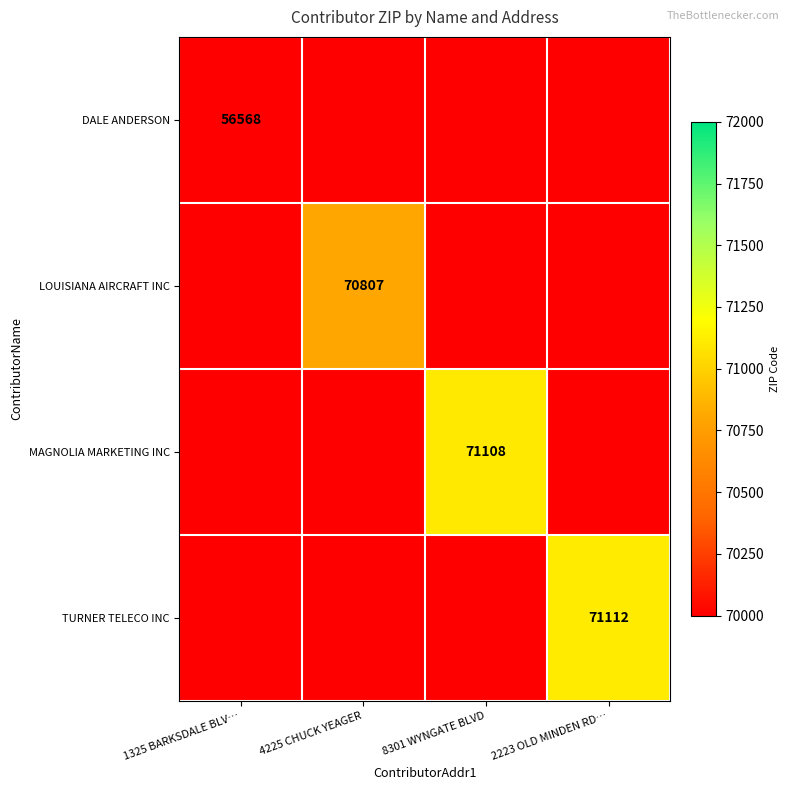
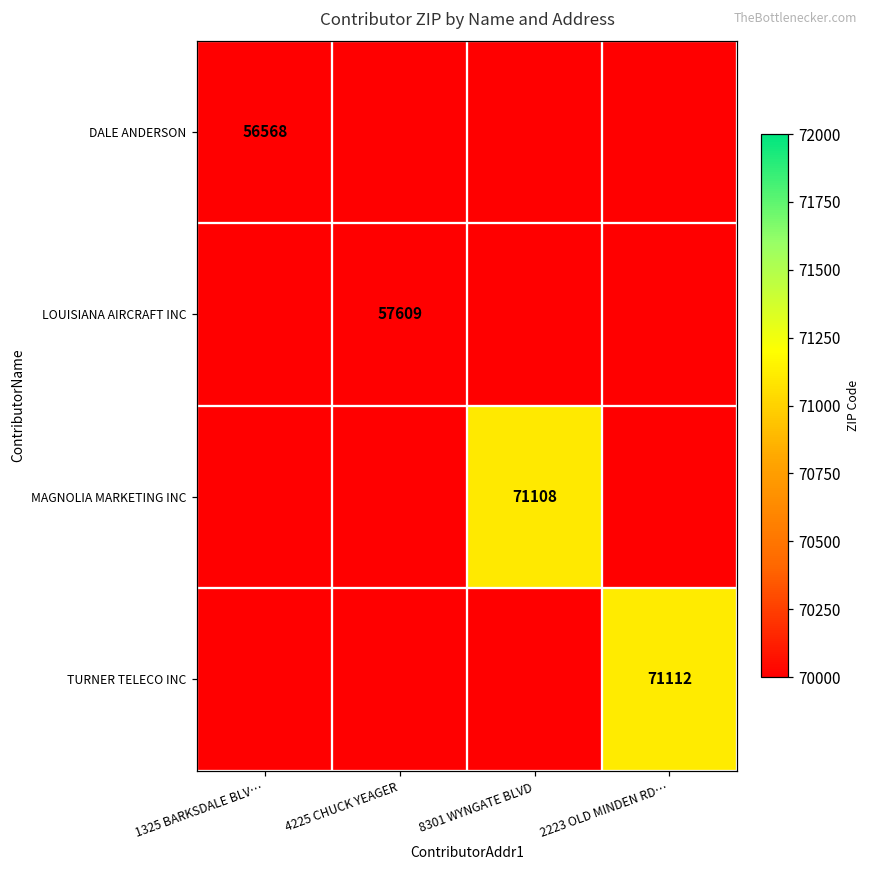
LOUISIANA AIRCRAFT INC, 4225 CHUCK YEAGER: 70807 -> 57609
